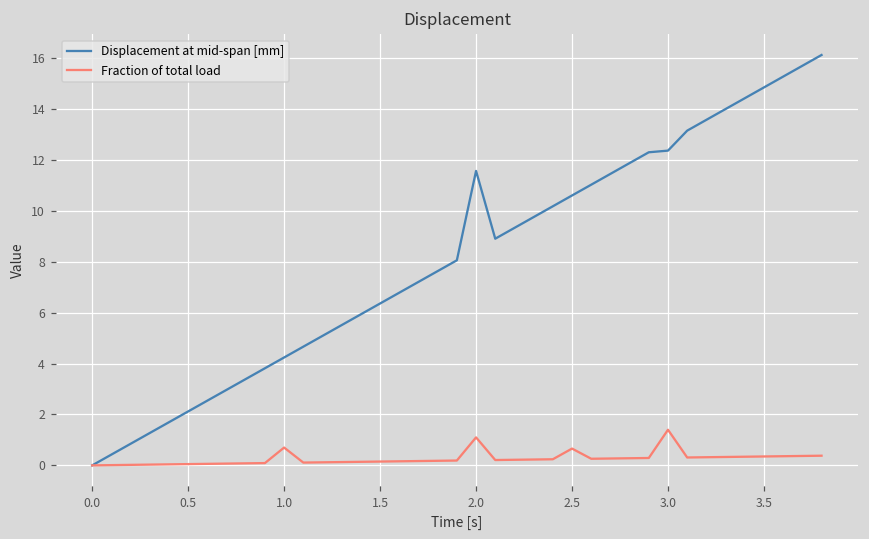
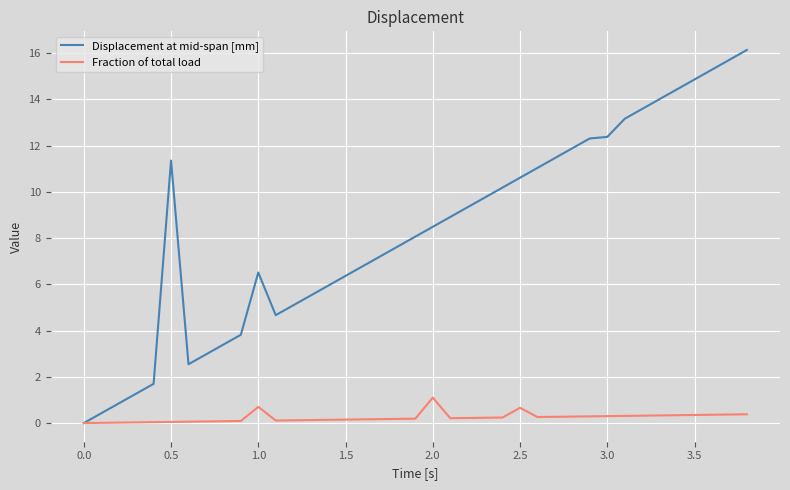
Displacement at mid-span [mm], 0.5: 2.1 -> 11.3
Displacement at mid-span [mm], 1.0: 4.2 -> 6.5
Displacement at mid-span [mm], 2.0: 11.6 -> 8.5
Fraction of total load, 3.0: 1.4 -> 0.3
